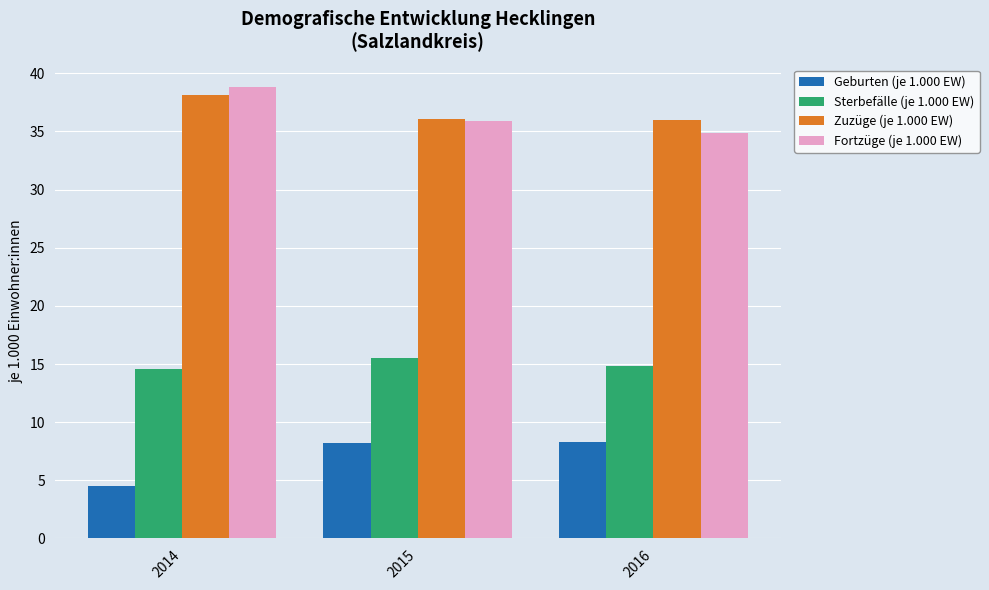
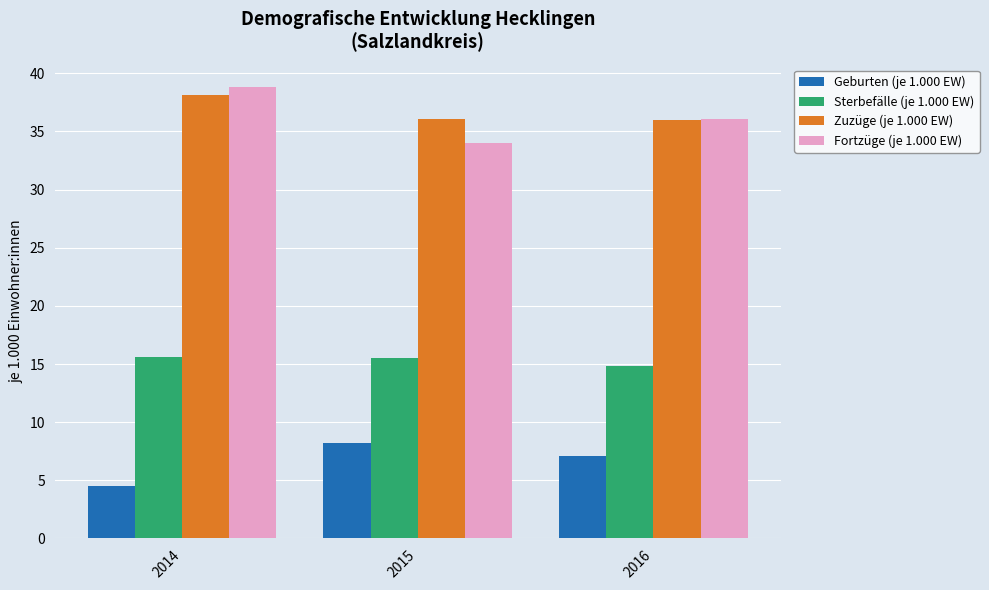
Sterbefälle (je 1.000 EW), 2014: 14.6 -> 15.6
Fortzüge (je 1.000 EW), 2015: 35.9 -> 34.0
Geburten (je 1.000 EW), 2016: 8.3 -> 7.1
Fortzüge (je 1.000 EW), 2016: 34.9 -> 36.1
